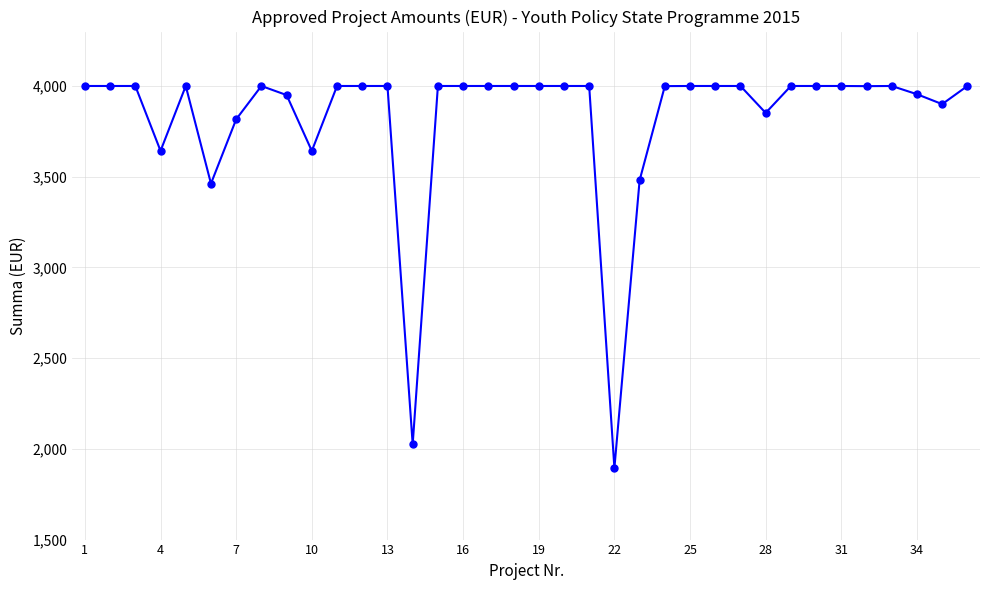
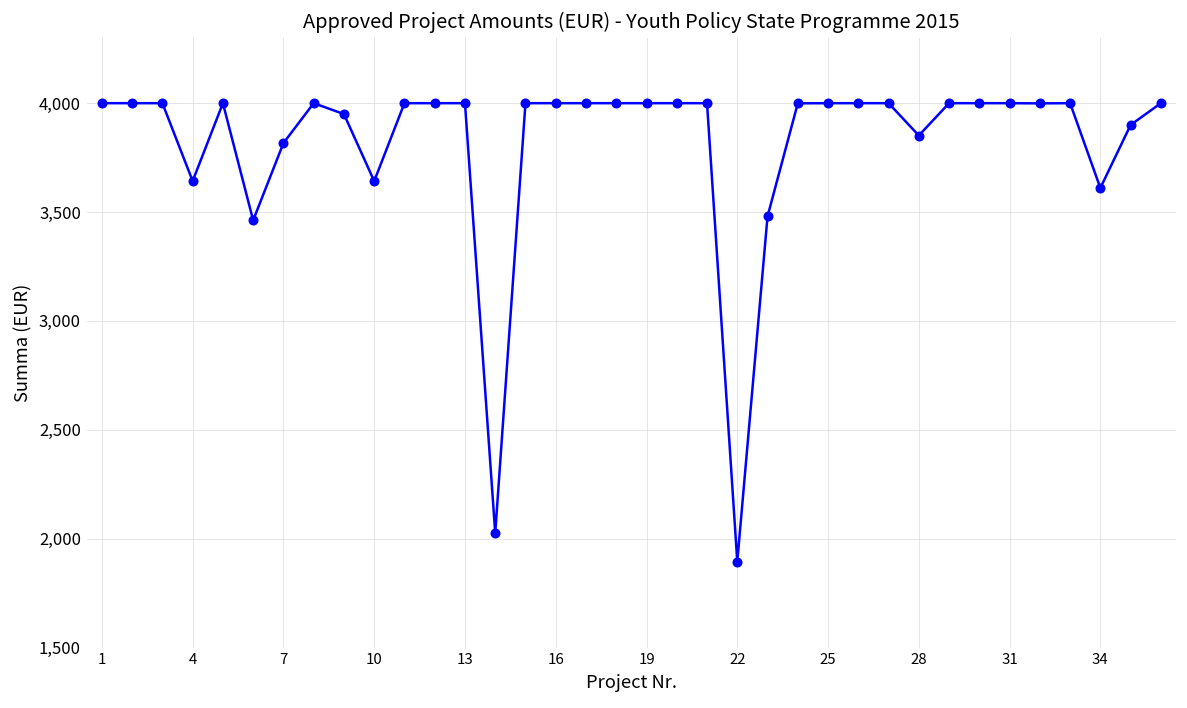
34: 3,950 -> 3,610
